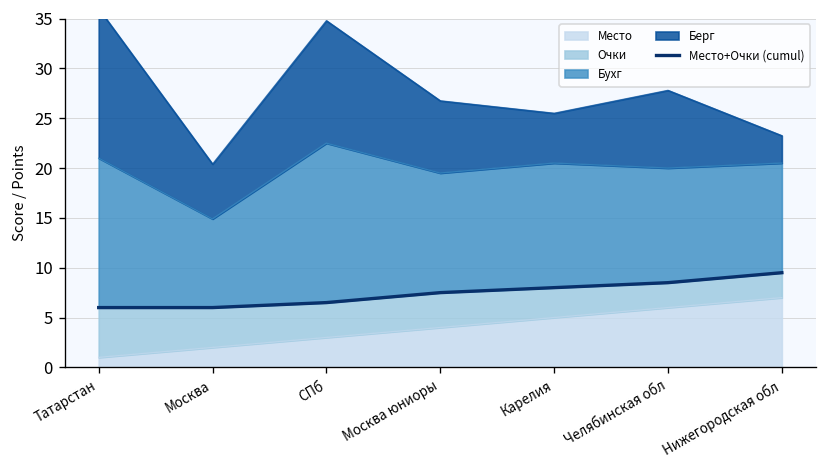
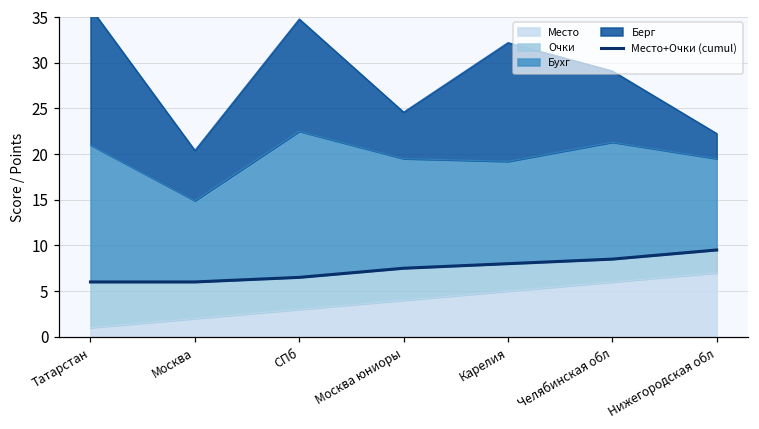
Берг, Москва юниоры: 7 -> 5
Бухг, Карелия: 13 -> 11
Берг, Карелия: 5 -> 13
Бухг, Челябинская обл: 12 -> 13
Бухг, Нижегородская обл: 11 -> 10
